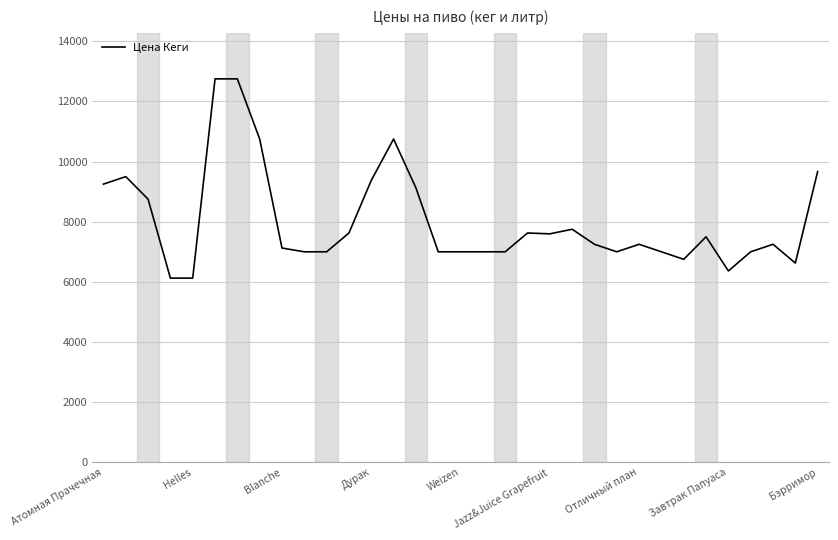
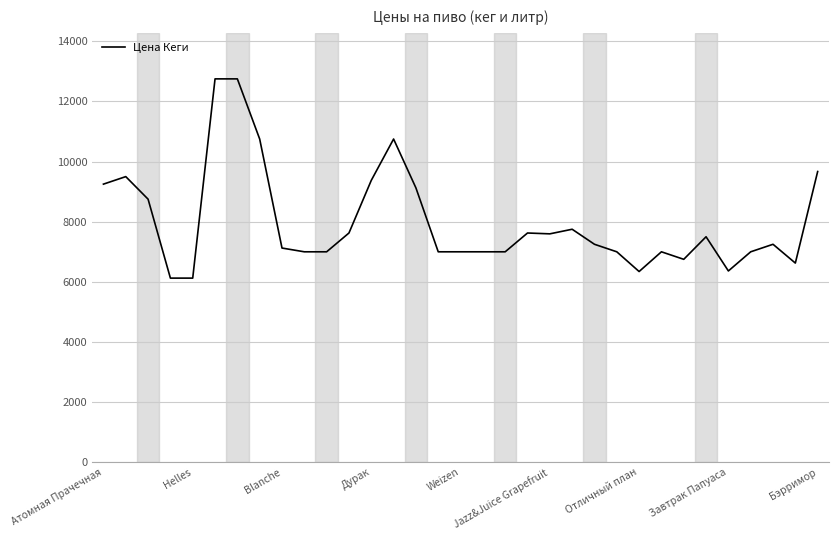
Отличный план: 7300 -> 6300
